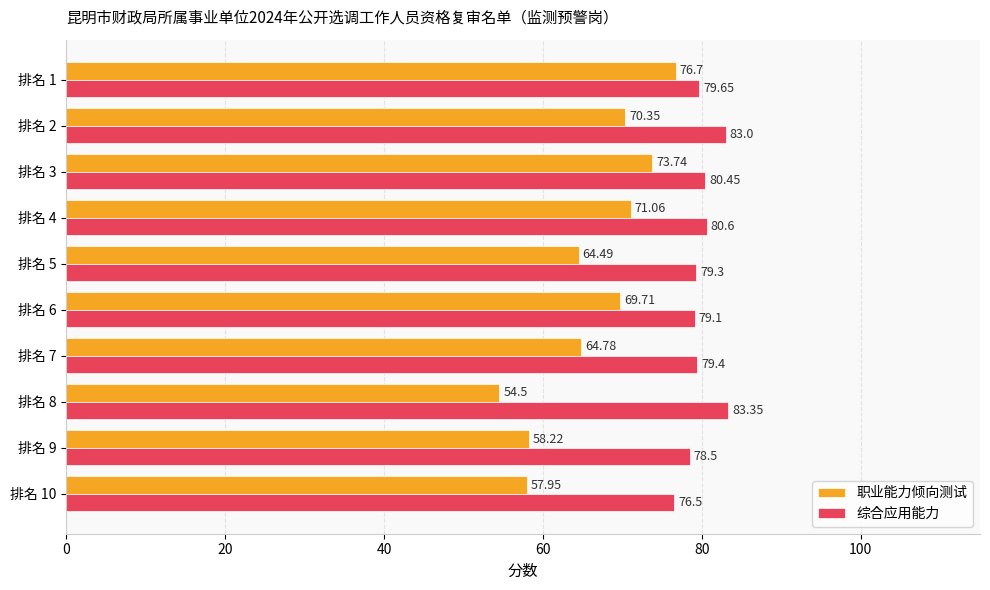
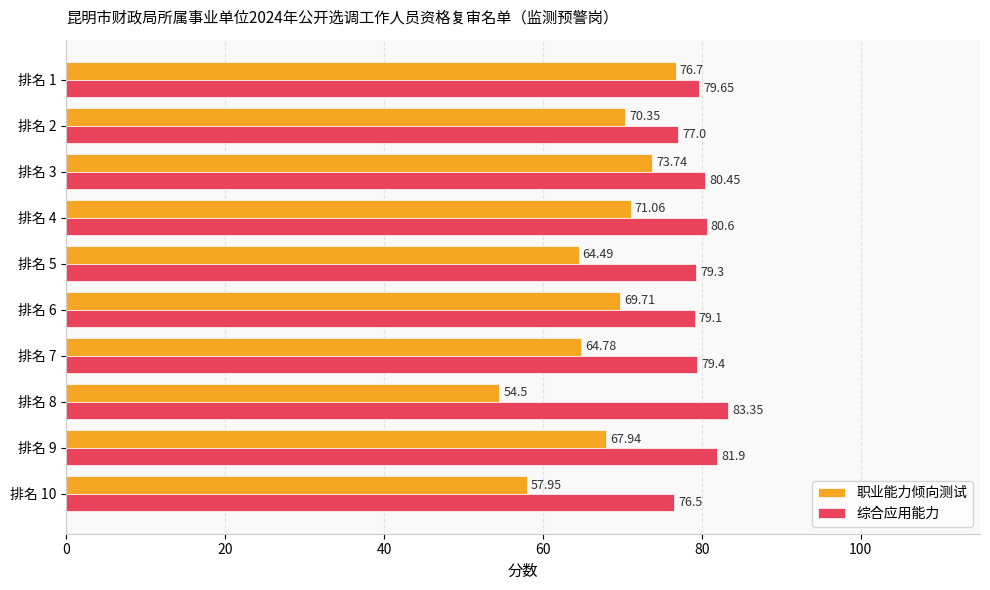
综合应用能力, 排名 2: 83.0 -> 77.0
职业能力倾向测试, 排名 9: 58.22 -> 67.94
综合应用能力, 排名 9: 78.5 -> 81.9
